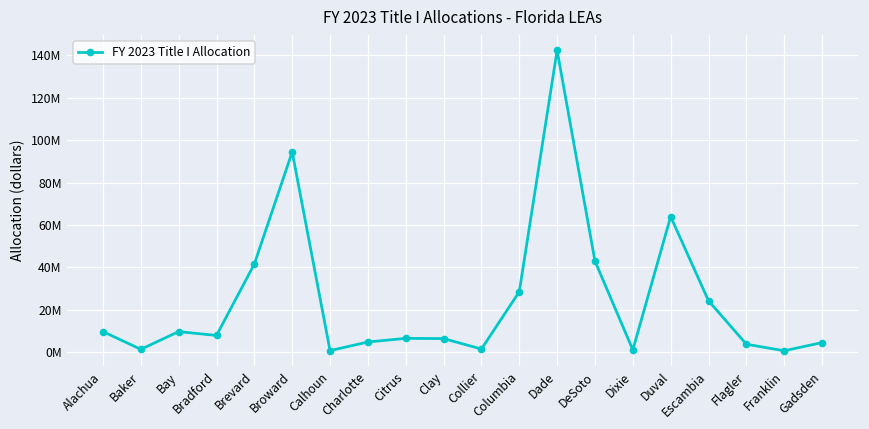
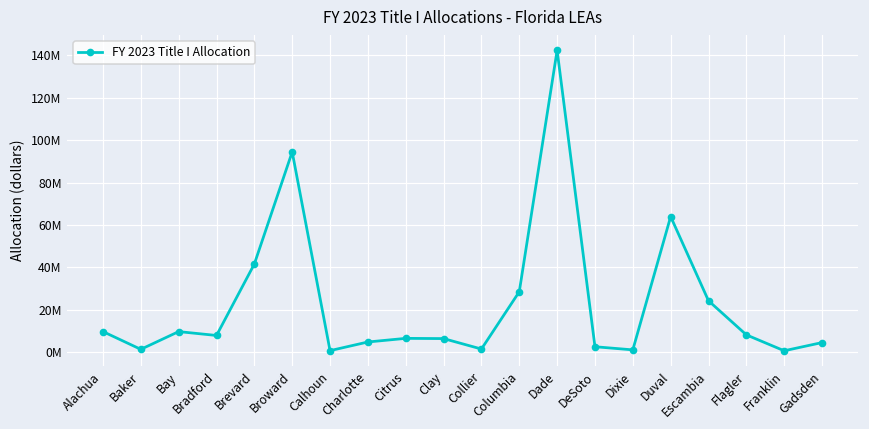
DeSoto: 43000000 -> 3000000
Flagler: 4000000 -> 8000000
